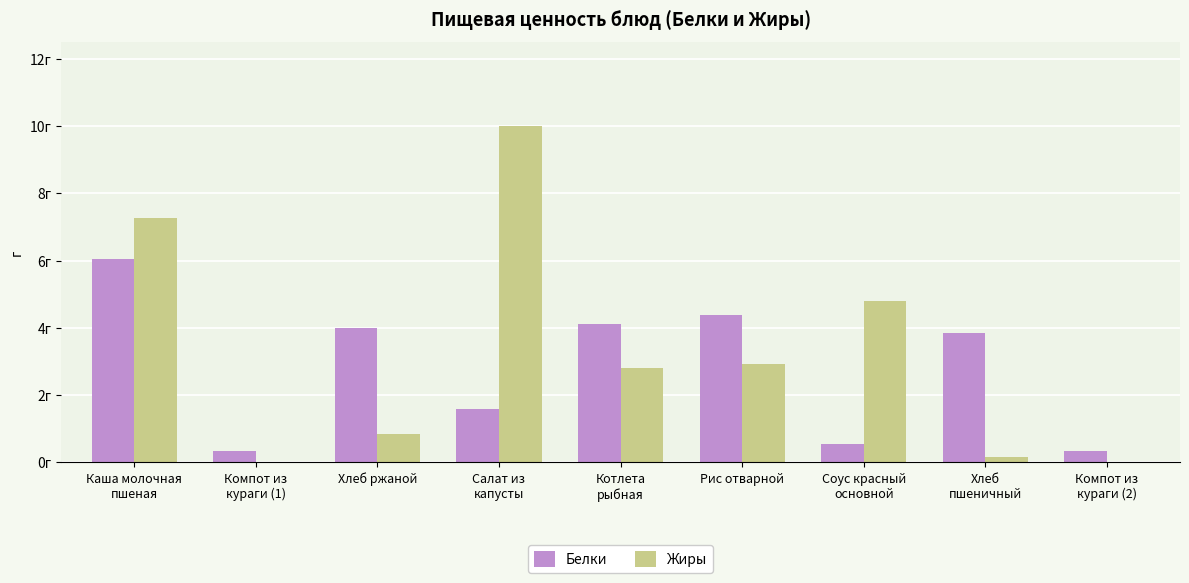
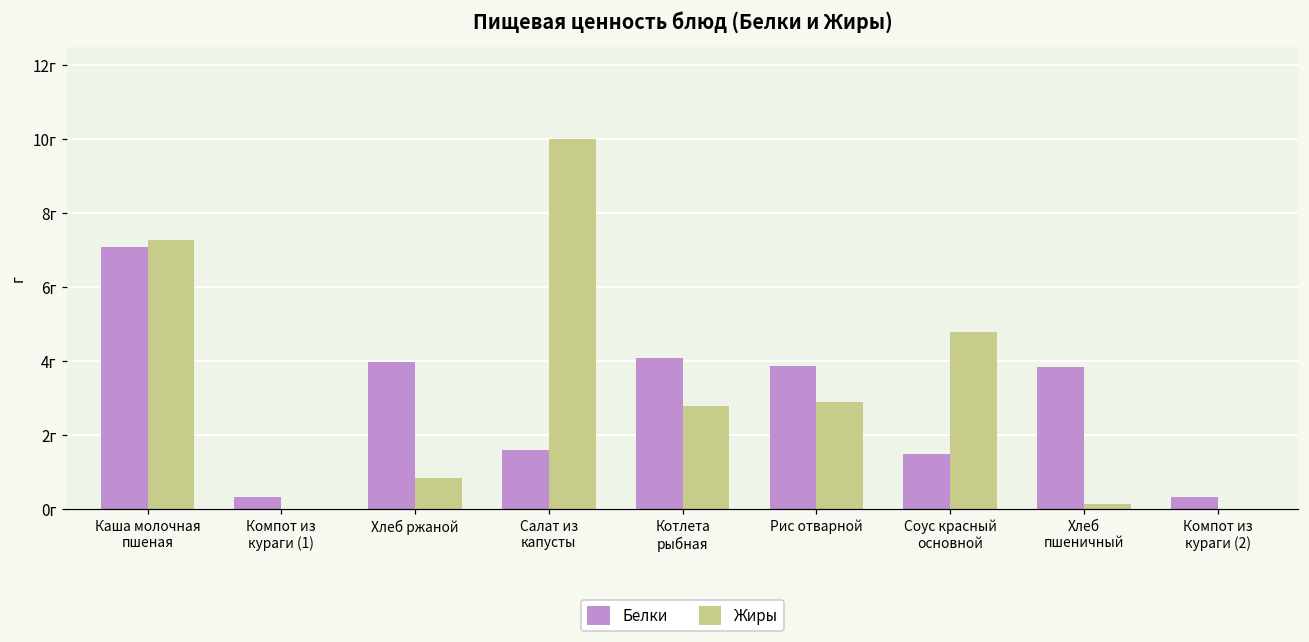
Белки, Каша молочная пшеная: 6.0г -> 7.1г
Белки, Рис отварной: 4.4г -> 3.9г
Белки, Соус красный основной: 0.5г -> 1.5г
